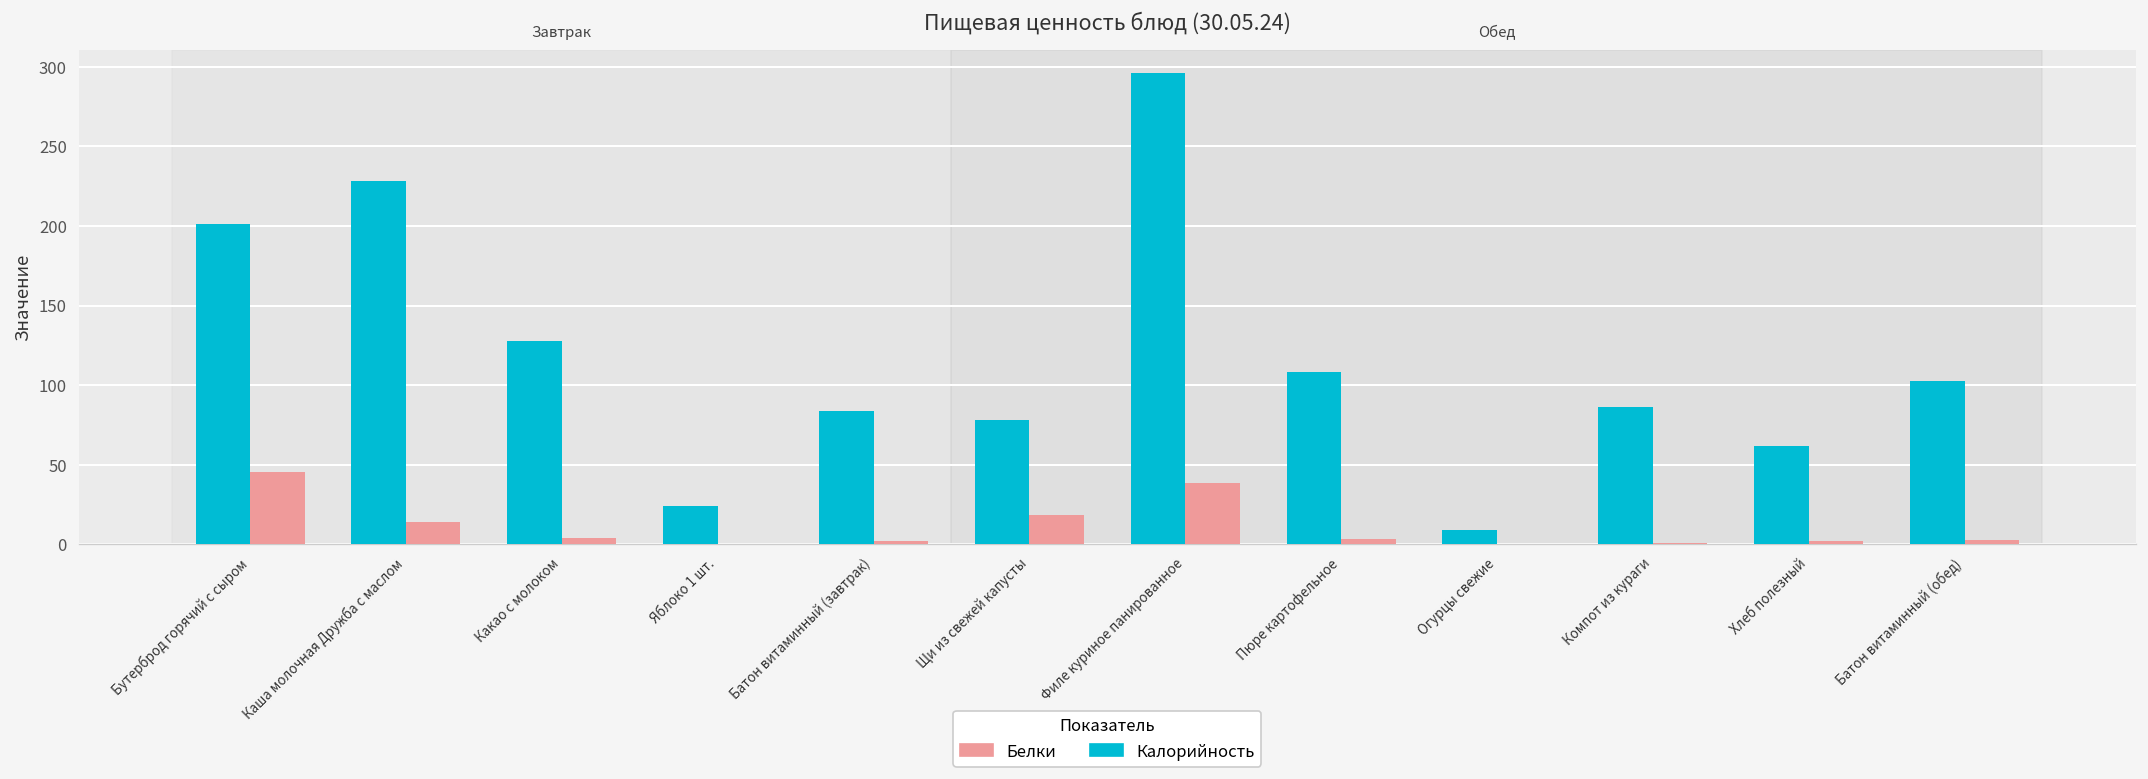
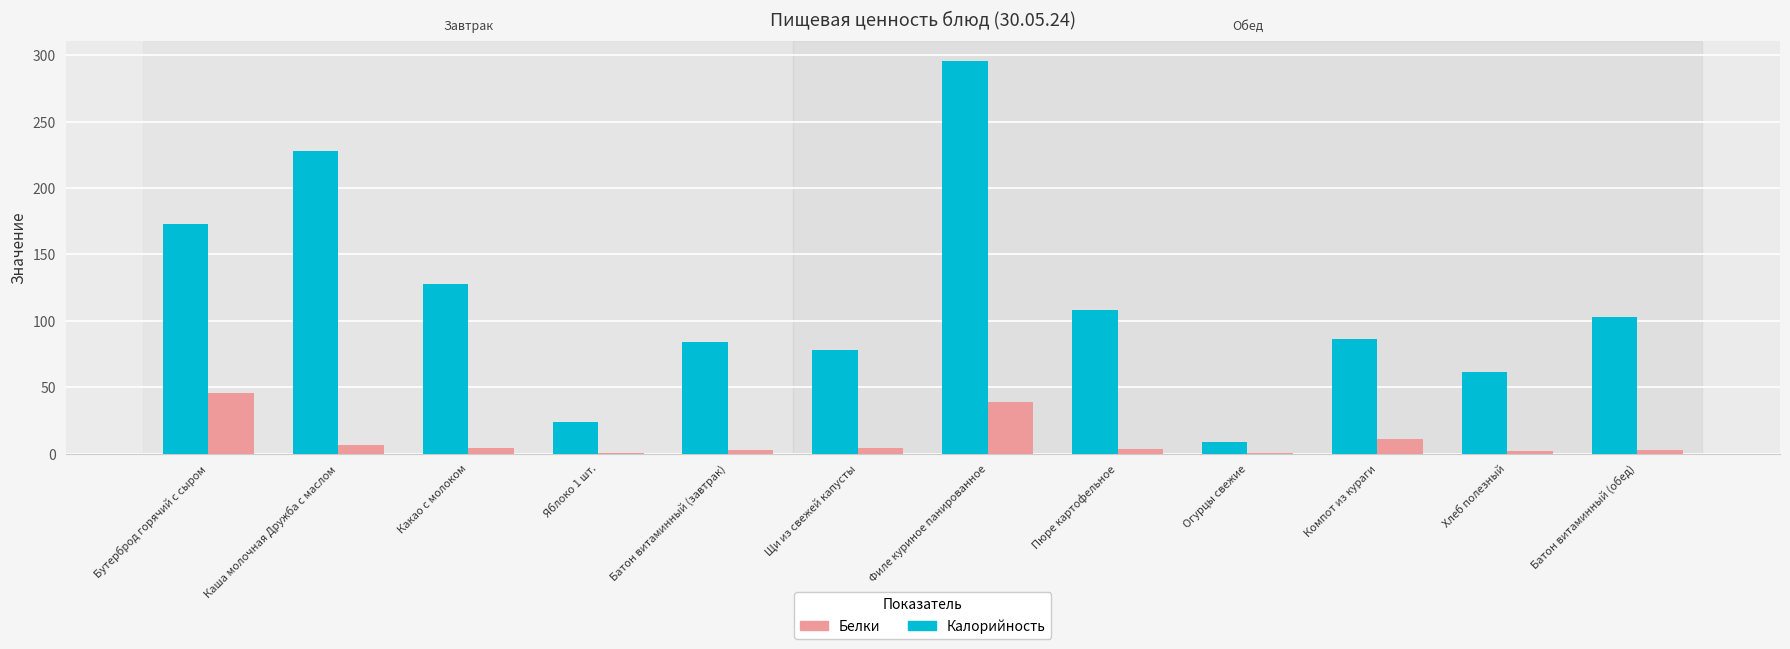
Калорийность, Бутерброд горячий с сыром: 201 -> 173
Белки, Каша молочная Дружба с маслом: 14 -> 6
Белки, Щи из свежей капусты: 19 -> 4
Белки, Компот из кураги: 1 -> 11
